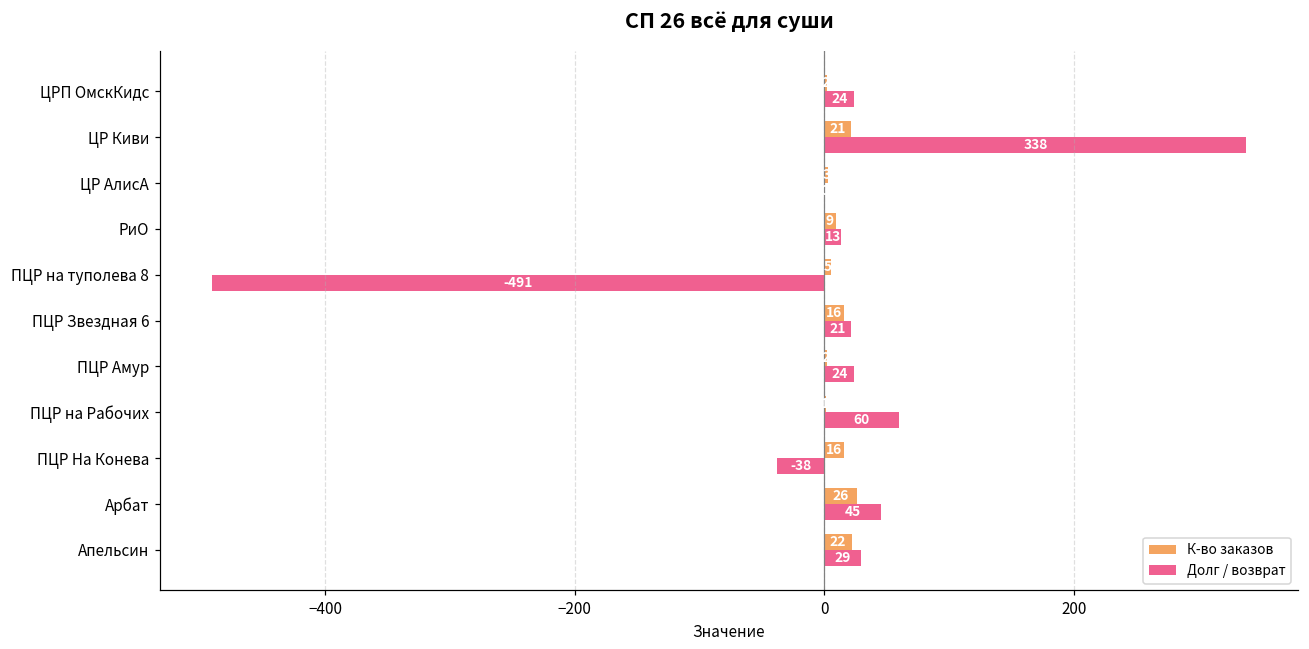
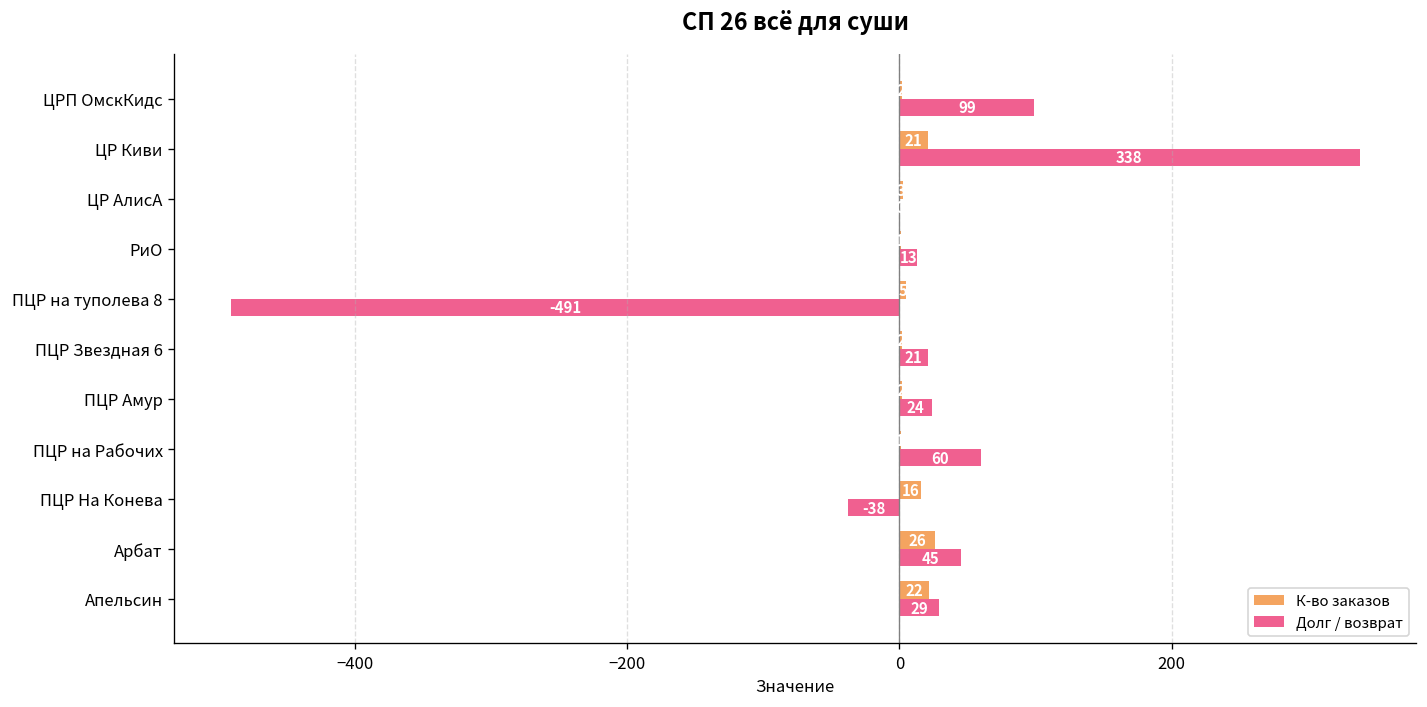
Долг / возврат, ЦРП ОмскКидс: 24 -> 99
К-во заказов, РиО: 9 -> 1
К-во заказов, ПЦР Звездная 6: 16 -> 2
